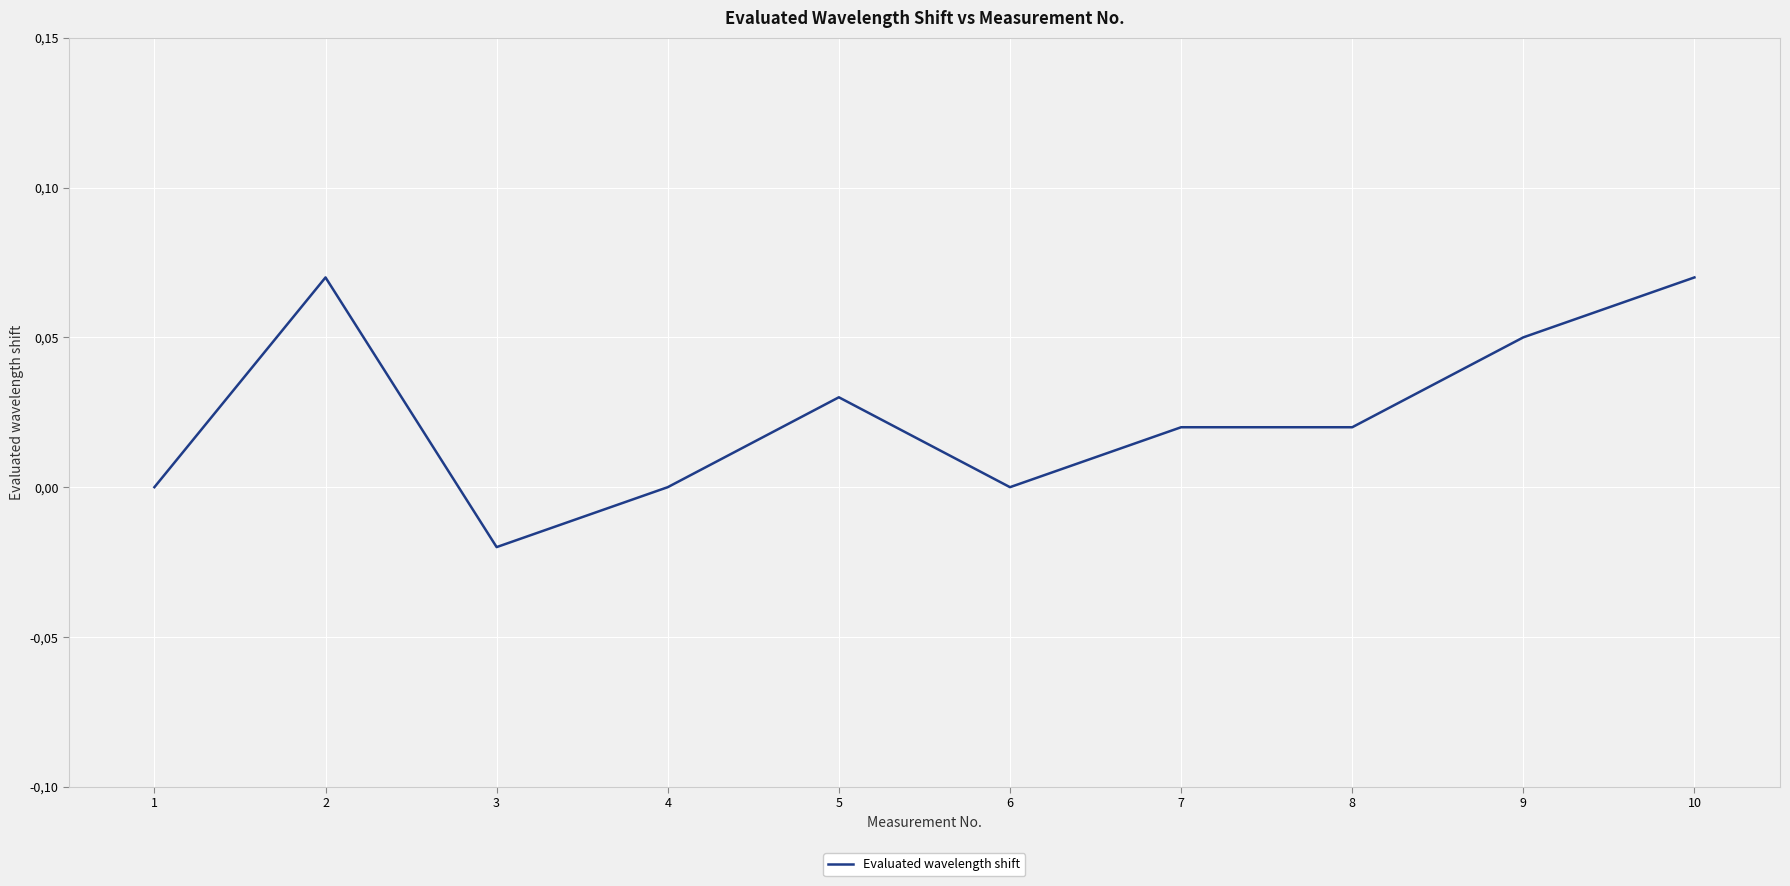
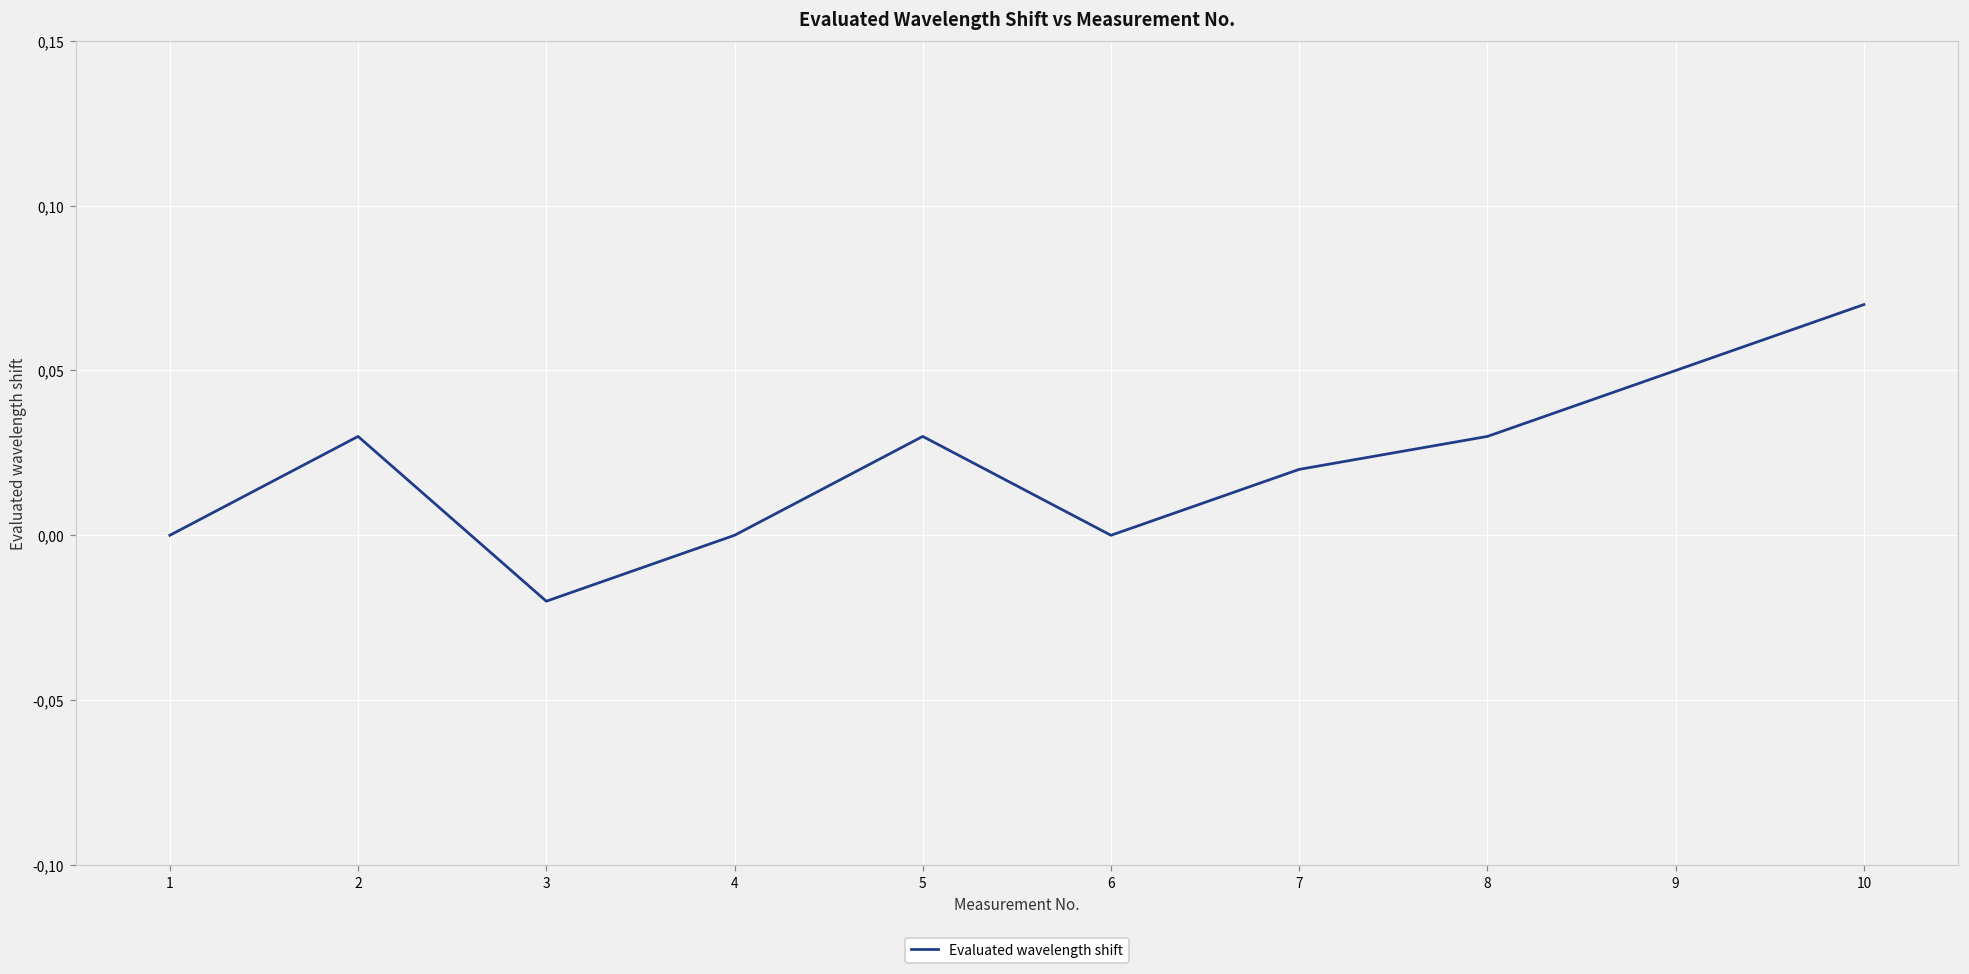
2: 7.0 -> 3.0
8: 2.0 -> 3.0
